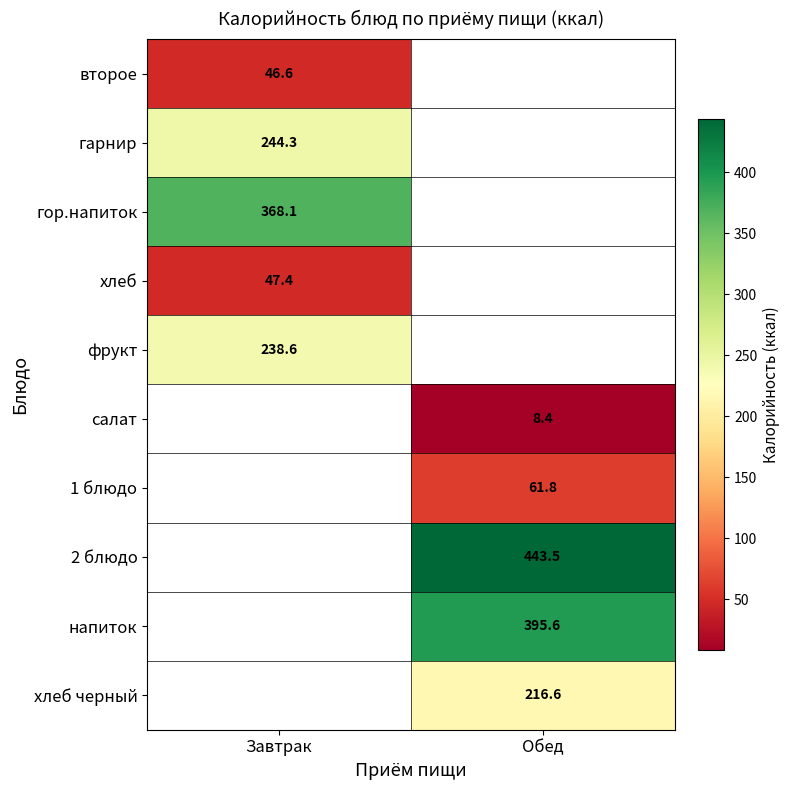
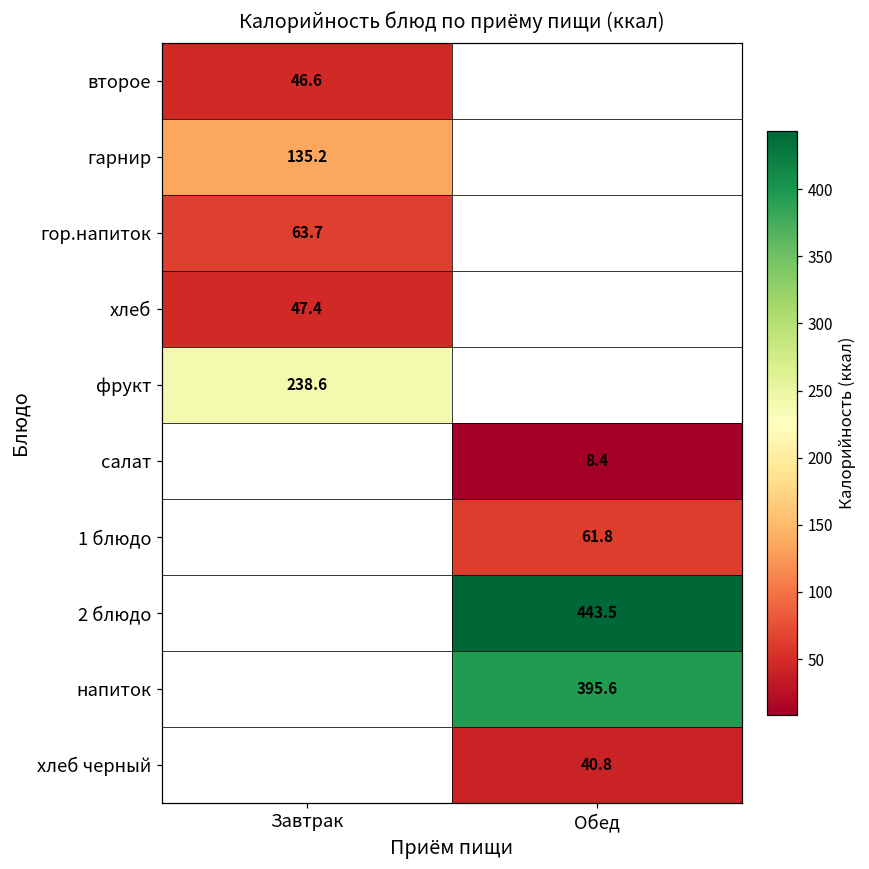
гарнир, Завтрак: 244.3 -> 135.2
гор.напиток, Завтрак: 368.1 -> 63.7
хлеб черный, Обед: 216.6 -> 40.8
